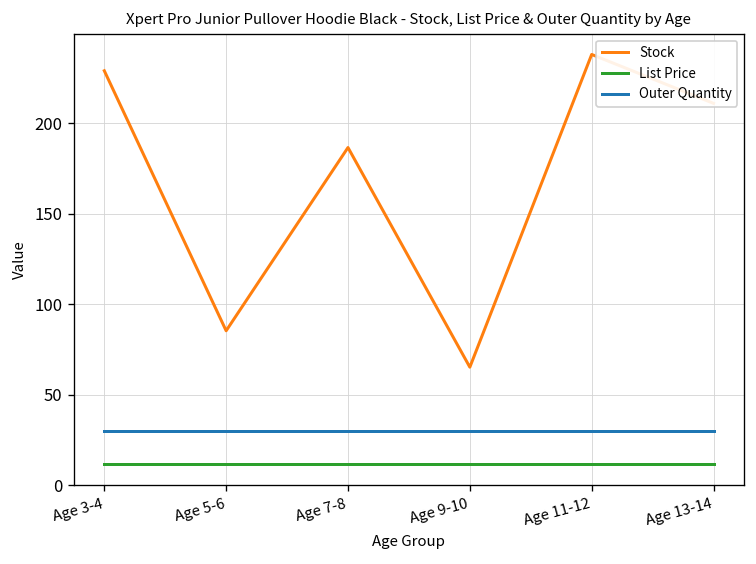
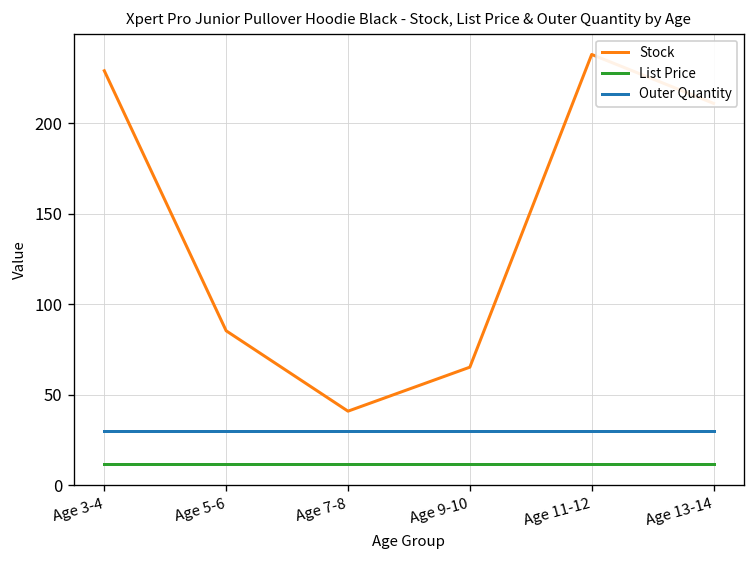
Stock, Age 7-8: 187 -> 41
